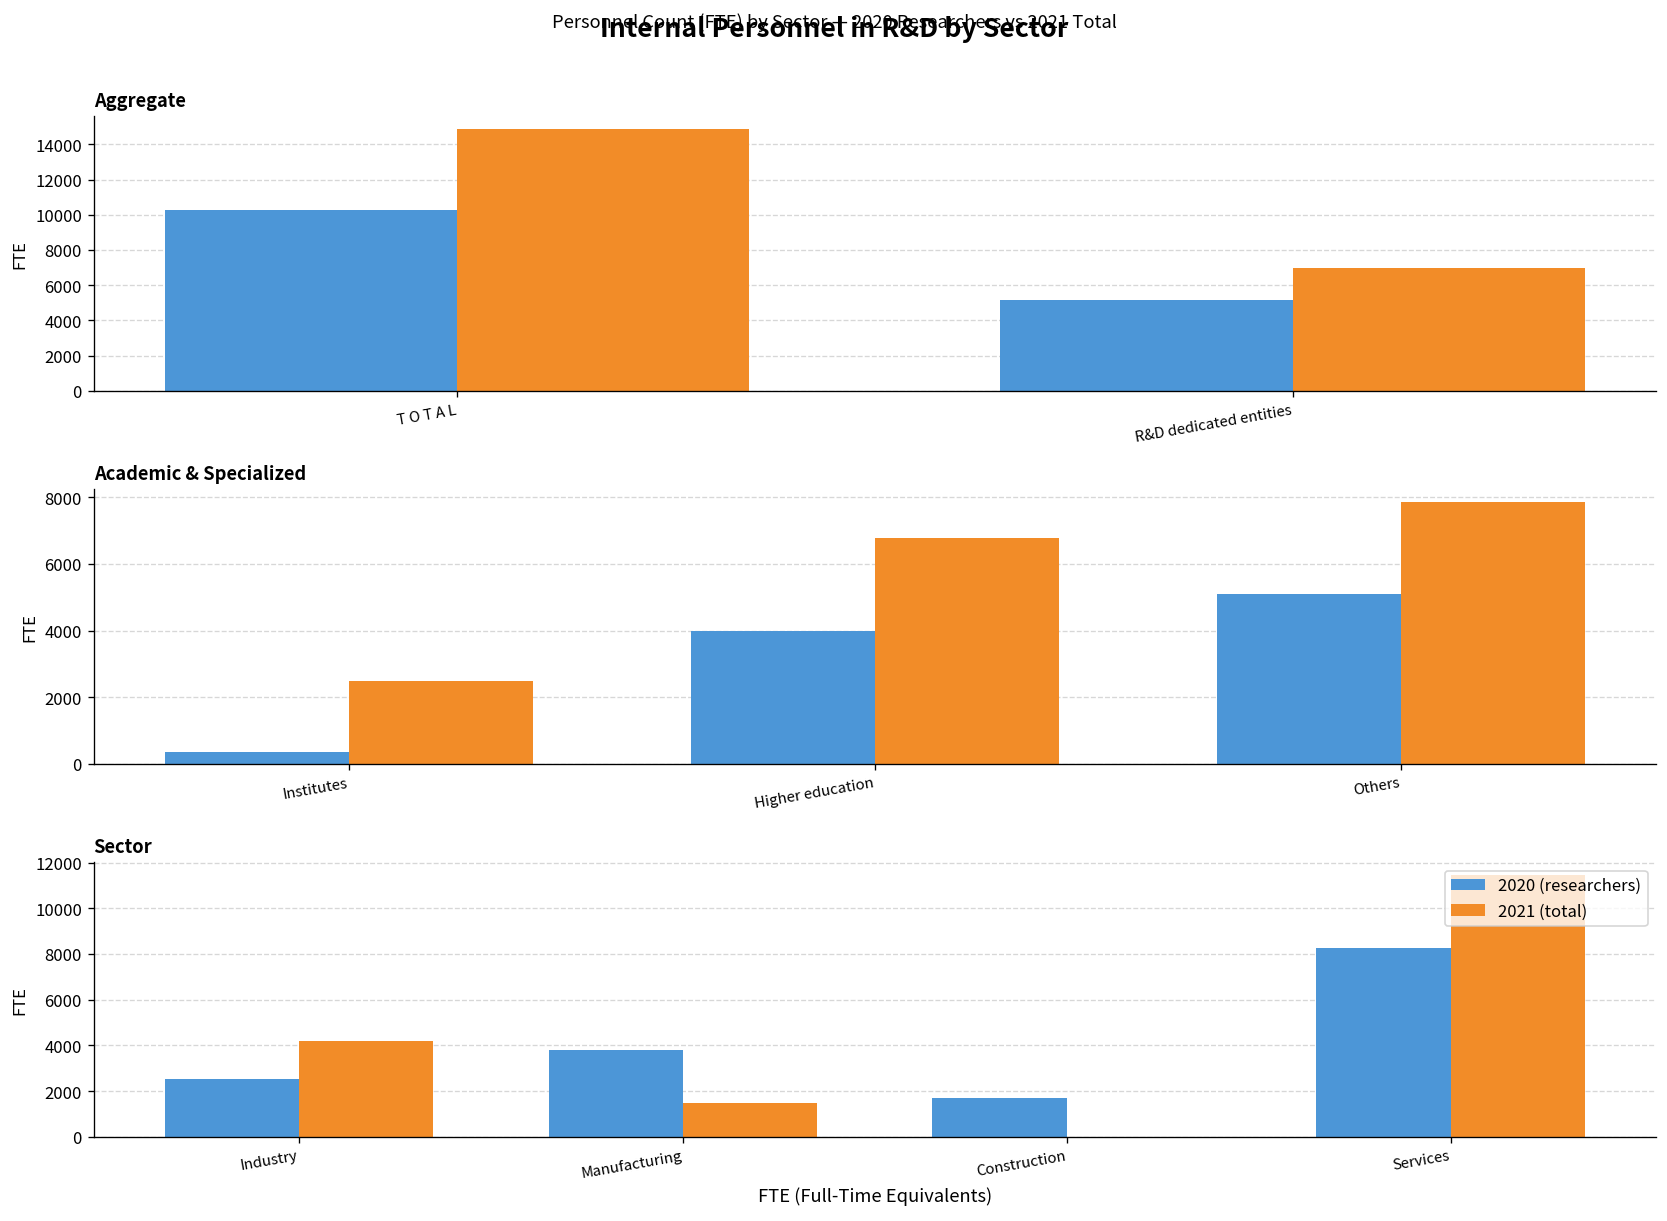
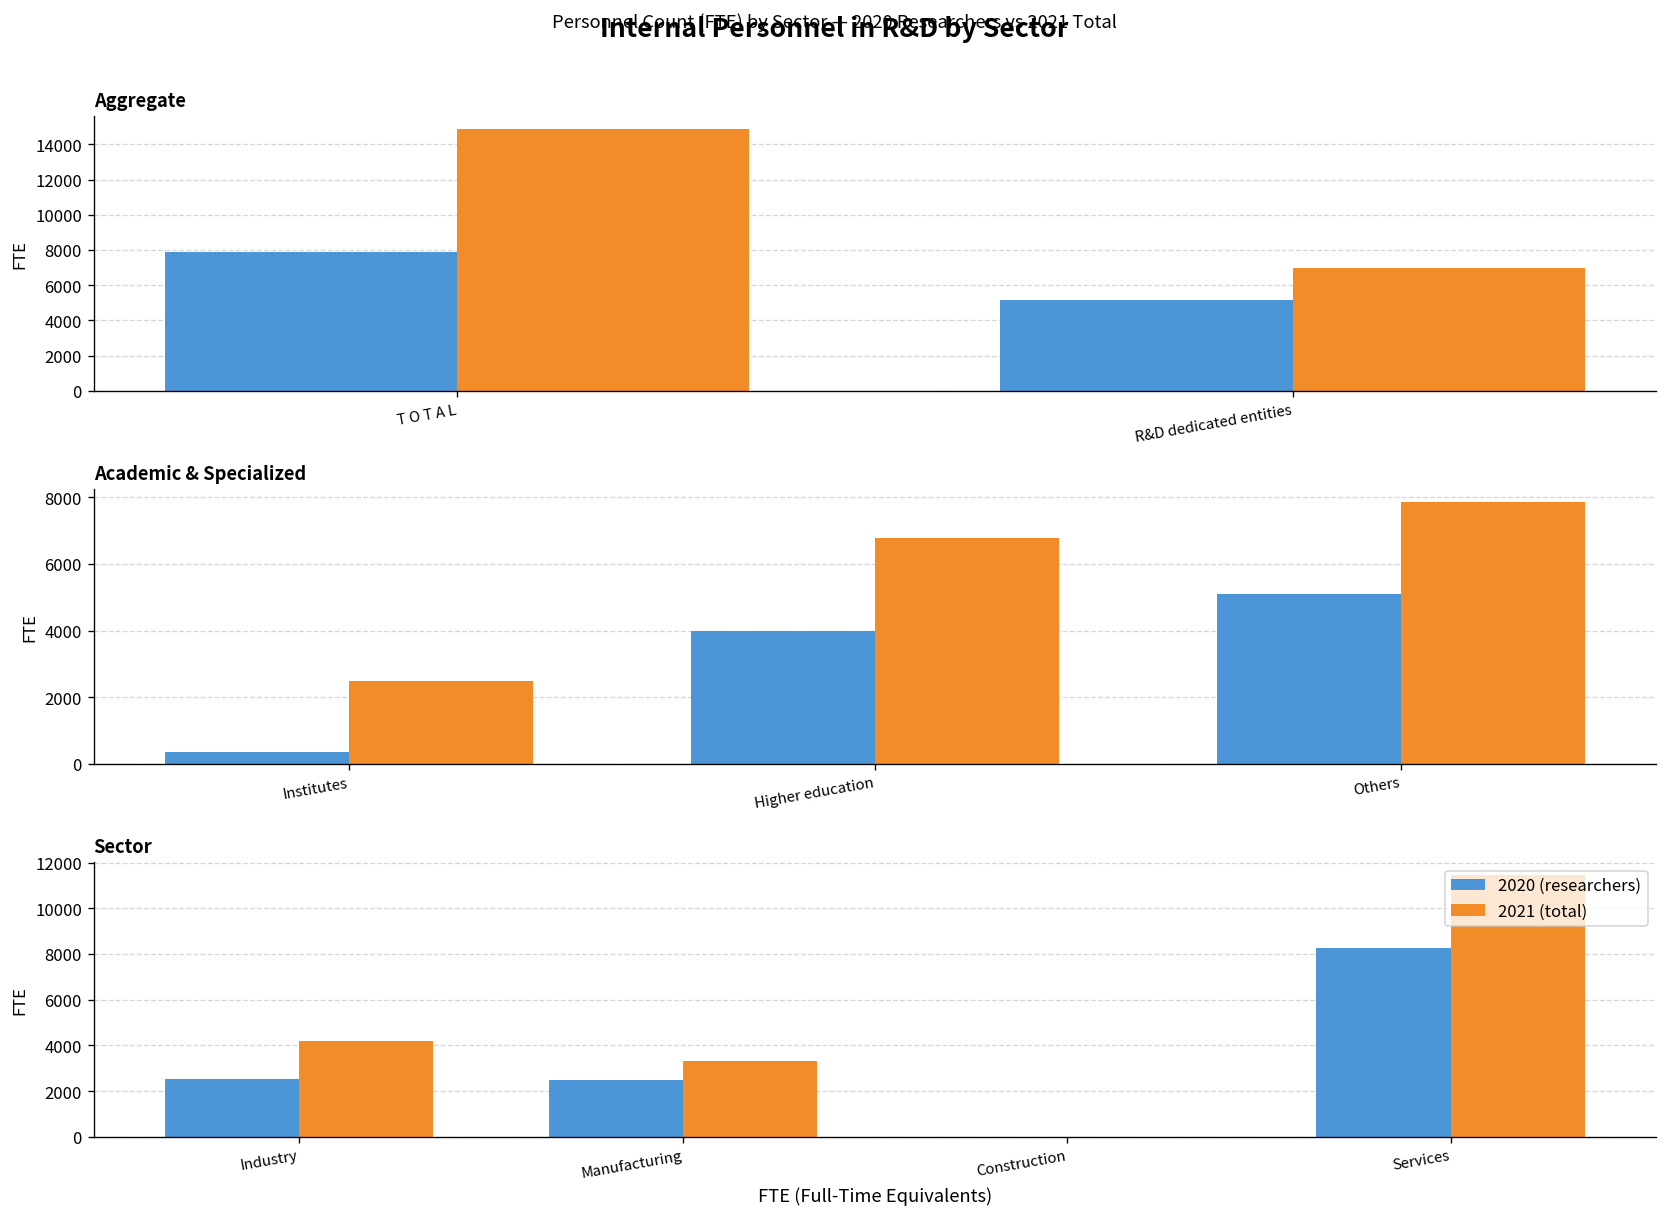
Aggregate, 2020 (researchers), T O T A L: 10300 -> 7900
Sector, 2020 (researchers), Manufacturing: 3800 -> 2500
Sector, 2021 (total), Manufacturing: 1500 -> 3300
Sector, 2020 (researchers), Construction: 1700 -> 0
